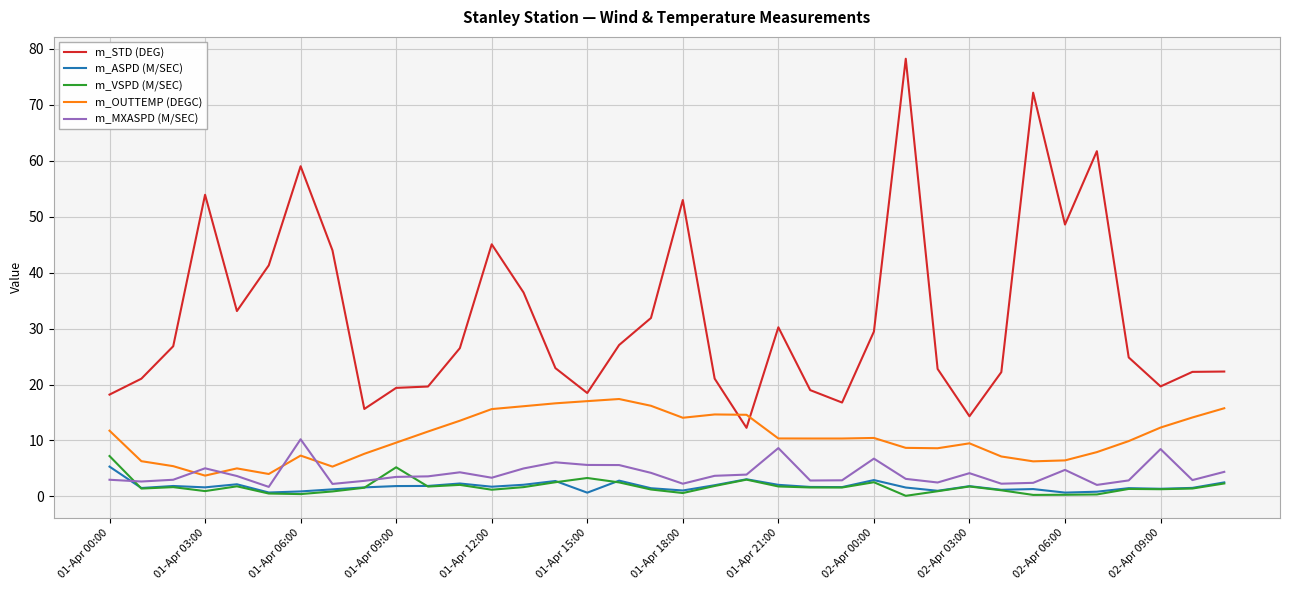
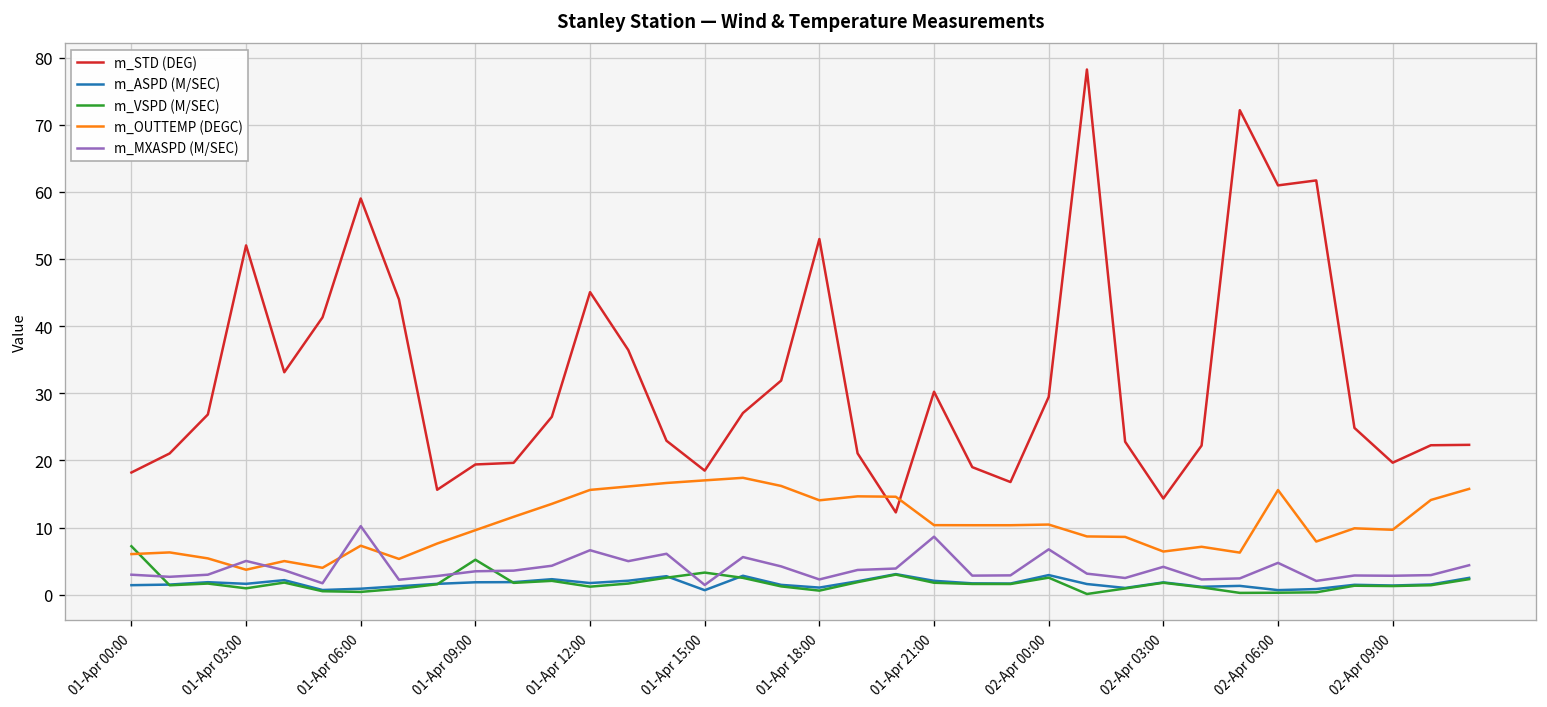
m_ASPD (M/SEC), 01-Apr 00:00: 5 -> 1
m_OUTTEMP (DEGC), 01-Apr 00:00: 12 -> 6
m_STD (DEG), 01-Apr 03:00: 54 -> 52
m_MXASPD (M/SEC), 01-Apr 12:00: 3 -> 7
m_MXASPD (M/SEC), 01-Apr 15:00: 6 -> 1
m_OUTTEMP (DEGC), 02-Apr 03:00: 9 -> 6
m_STD (DEG), 02-Apr 06:00: 49 -> 61
m_OUTTEMP (DEGC), 02-Apr 06:00: 6 -> 16
m_OUTTEMP (DEGC), 02-Apr 09:00: 12 -> 10
m_MXASPD (M/SEC), 02-Apr 09:00: 8 -> 3
